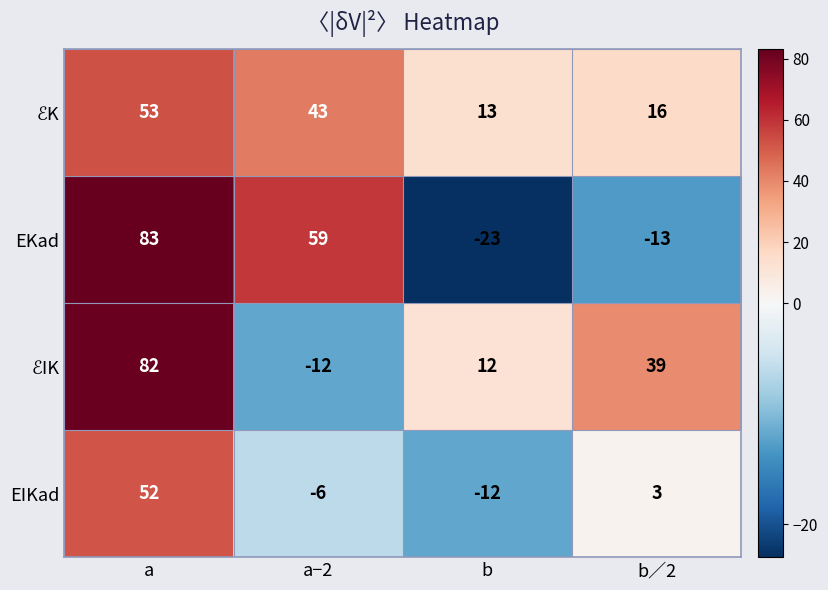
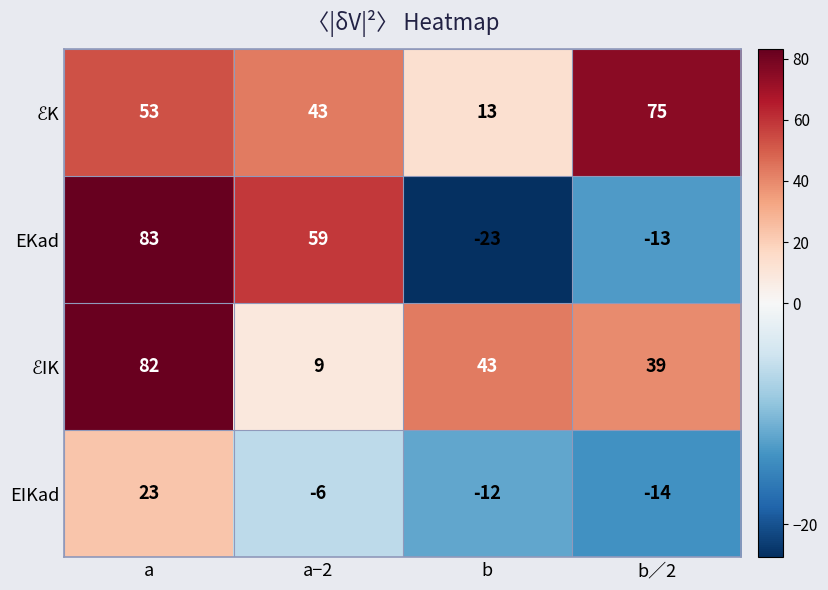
ℰK, b∕2: 16 -> 75
ℰIK, a−2: -12 -> 9
ℰIK, b: 12 -> 43
EIKad, a: 52 -> 23
EIKad, b∕2: 3 -> -14
